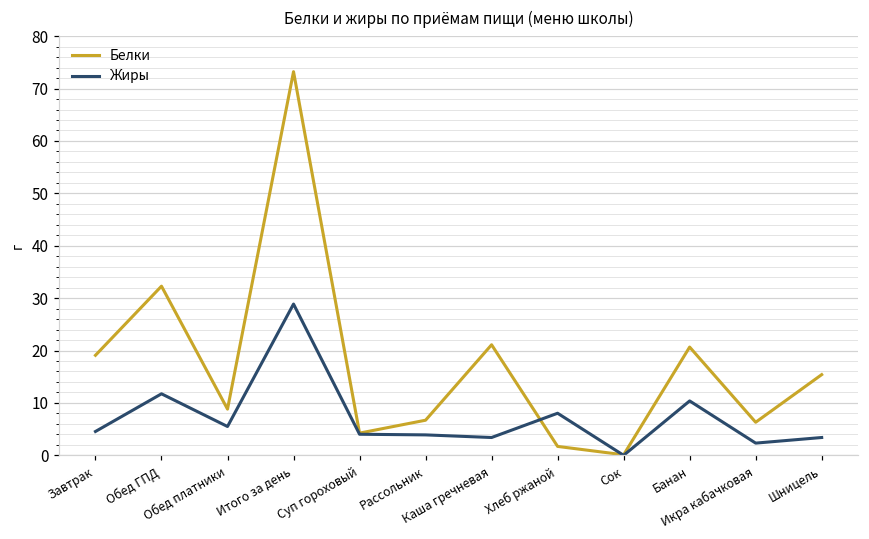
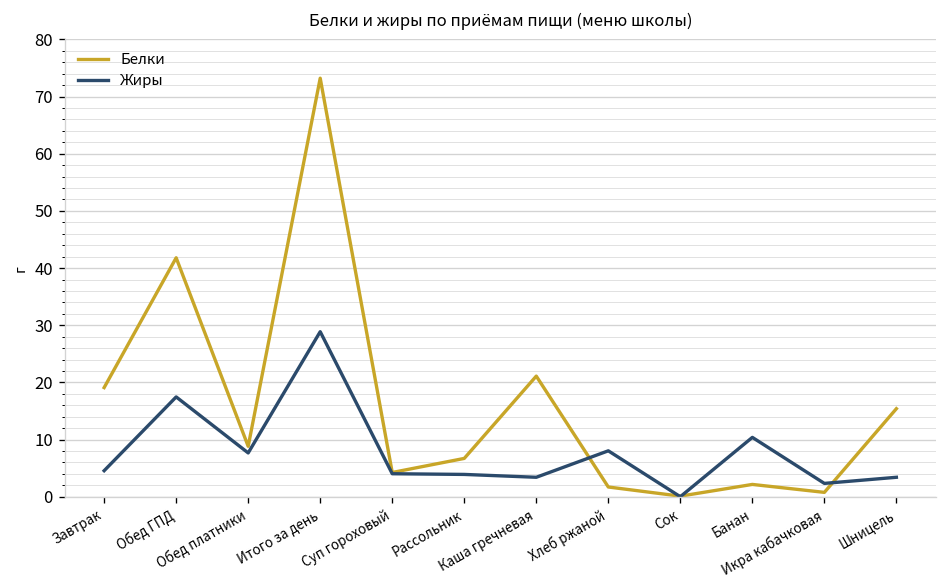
Белки, Обед ГПД: 32 -> 42
Жиры, Обед ГПД: 12 -> 17
Жиры, Обед платники: 6 -> 8
Белки, Банан: 21 -> 2
Белки, Икра кабачковая: 6 -> 1
